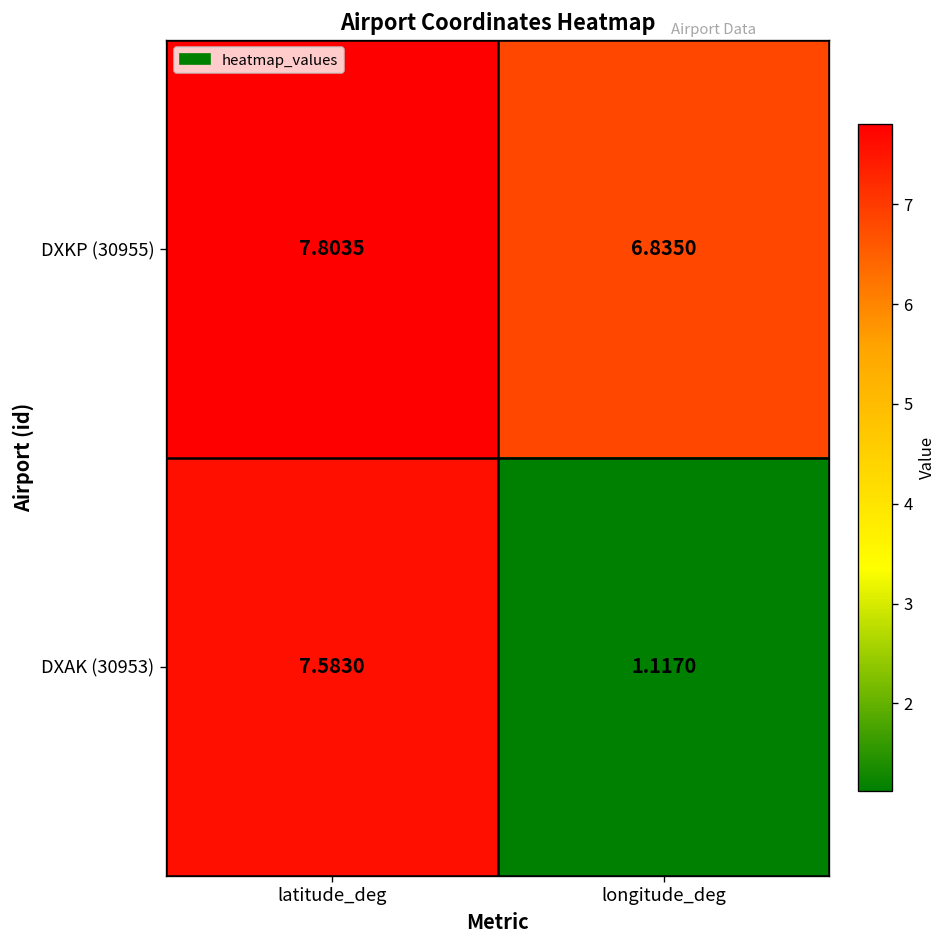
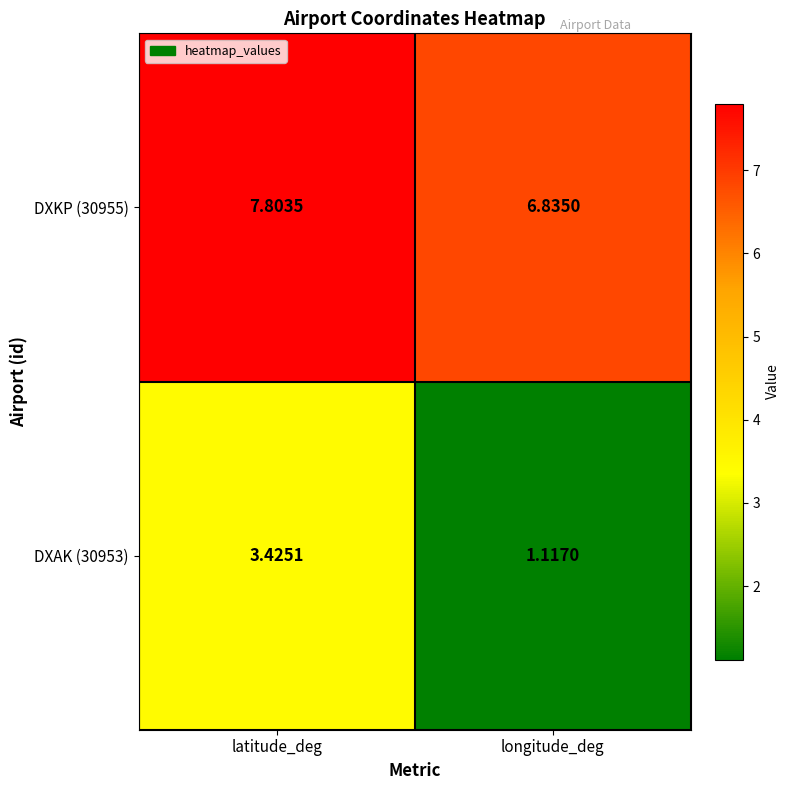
DXAK (30953), latitude_deg: 7.5830 -> 3.4251
